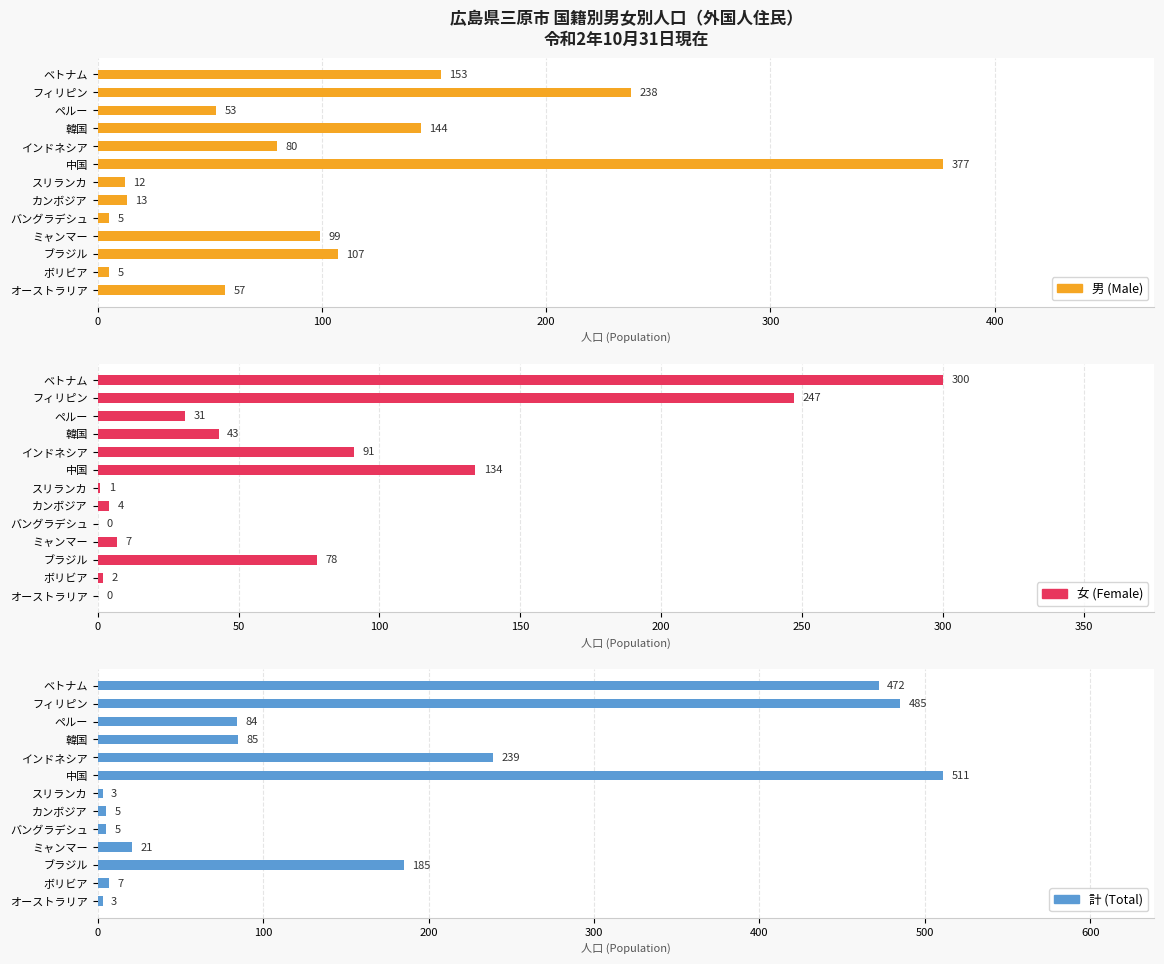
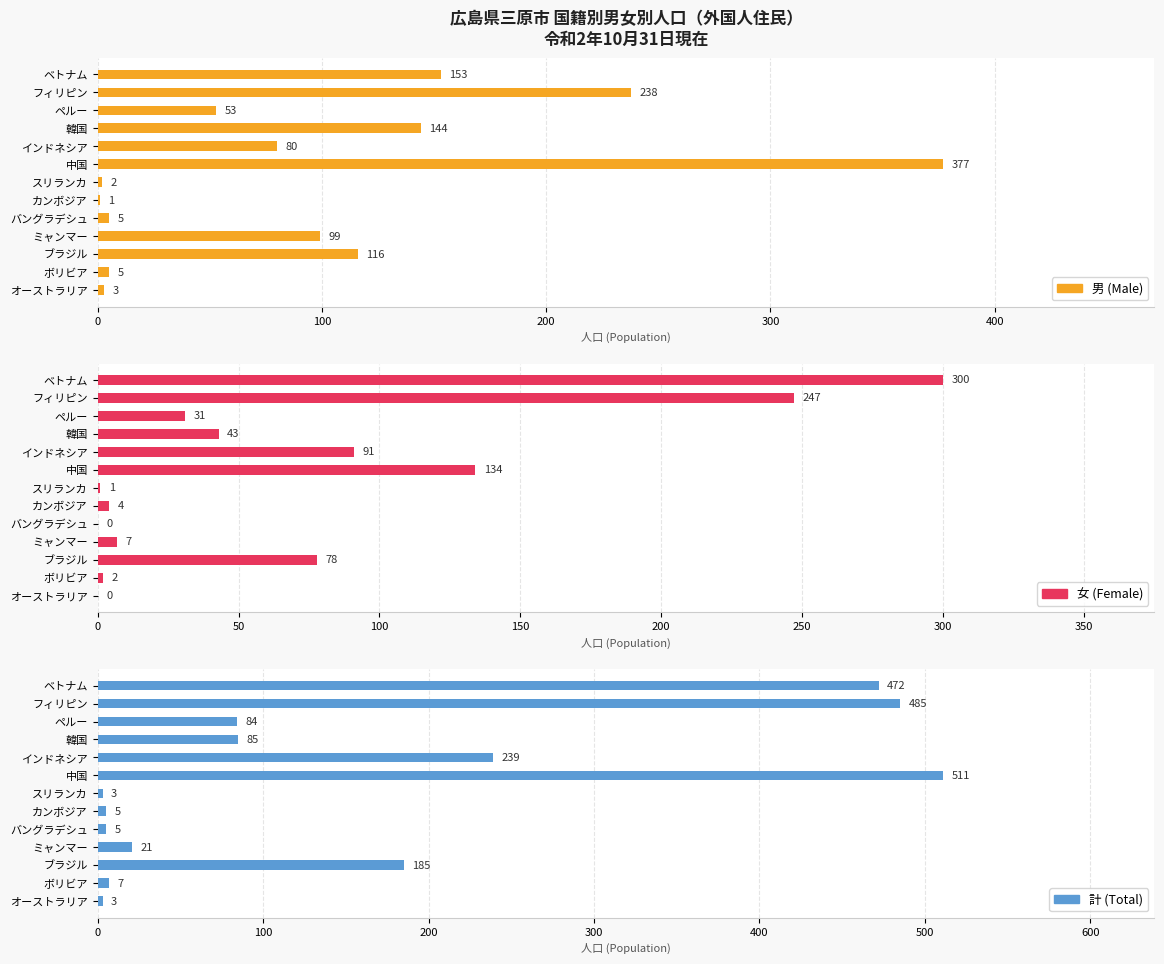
広島県三原市 国籍別男女別人口（外国人住民） 令和2年10月31日現在, スリランカ: 12 -> 2
広島県三原市 国籍別男女別人口（外国人住民） 令和2年10月31日現在, カンボジア: 13 -> 1
広島県三原市 国籍別男女別人口（外国人住民） 令和2年10月31日現在, ブラジル: 107 -> 116
広島県三原市 国籍別男女別人口（外国人住民） 令和2年10月31日現在, オーストラリア: 57 -> 3
